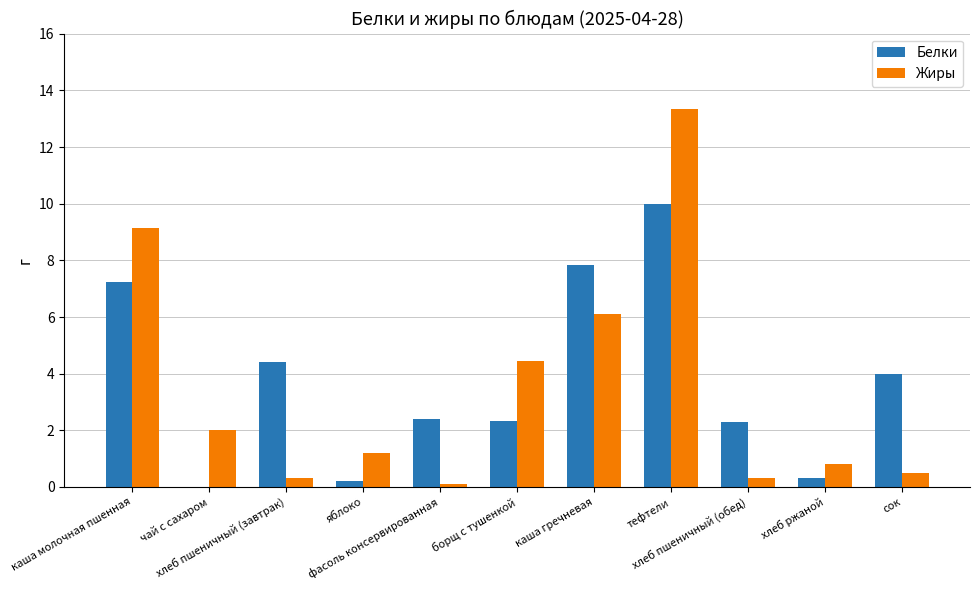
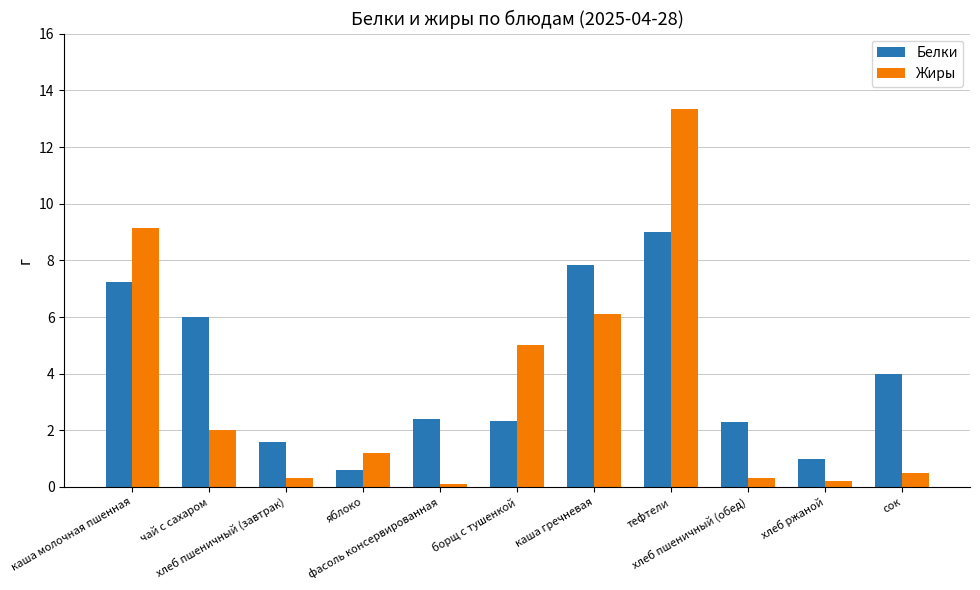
Белки, чай с сахаром: 0 -> 6
Белки, хлеб пшеничный (завтрак): 4.4 -> 1.6
Белки, яблоко: 0.2 -> 0.6
Жиры, борщ с тушенкой: 4.5 -> 5.0
Белки, тефтели: 10 -> 9
Белки, хлеб ржаной: 0.3 -> 1.0
Жиры, хлеб ржаной: 0.8 -> 0.2
